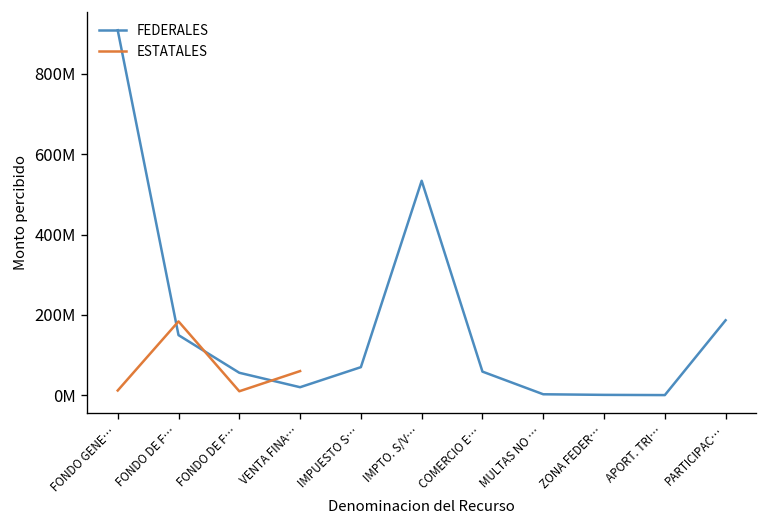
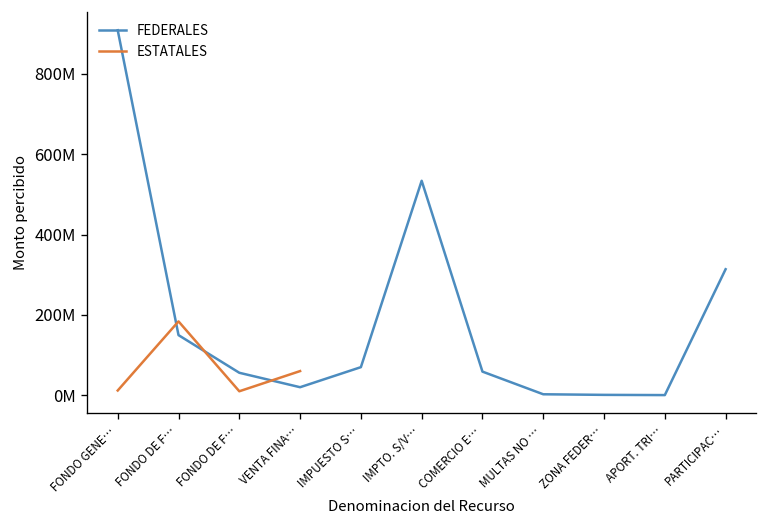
FEDERALES, PARTICIPAC…: 190000000 -> 310000000
